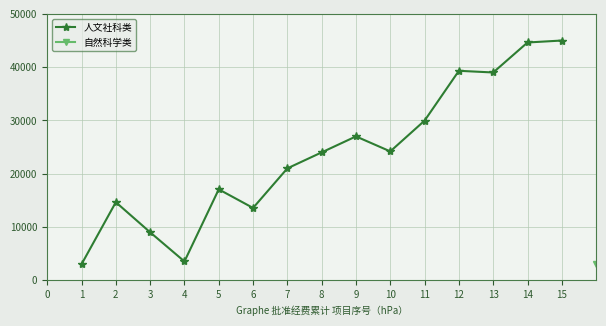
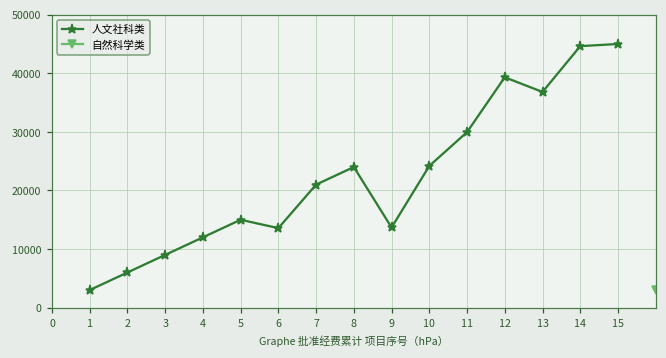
人文社科类, 2: 15000 -> 6000
人文社科类, 4: 4000 -> 12000
人文社科类, 5: 17000 -> 15000
人文社科类, 9: 27000 -> 14000
人文社科类, 13: 39000 -> 37000
